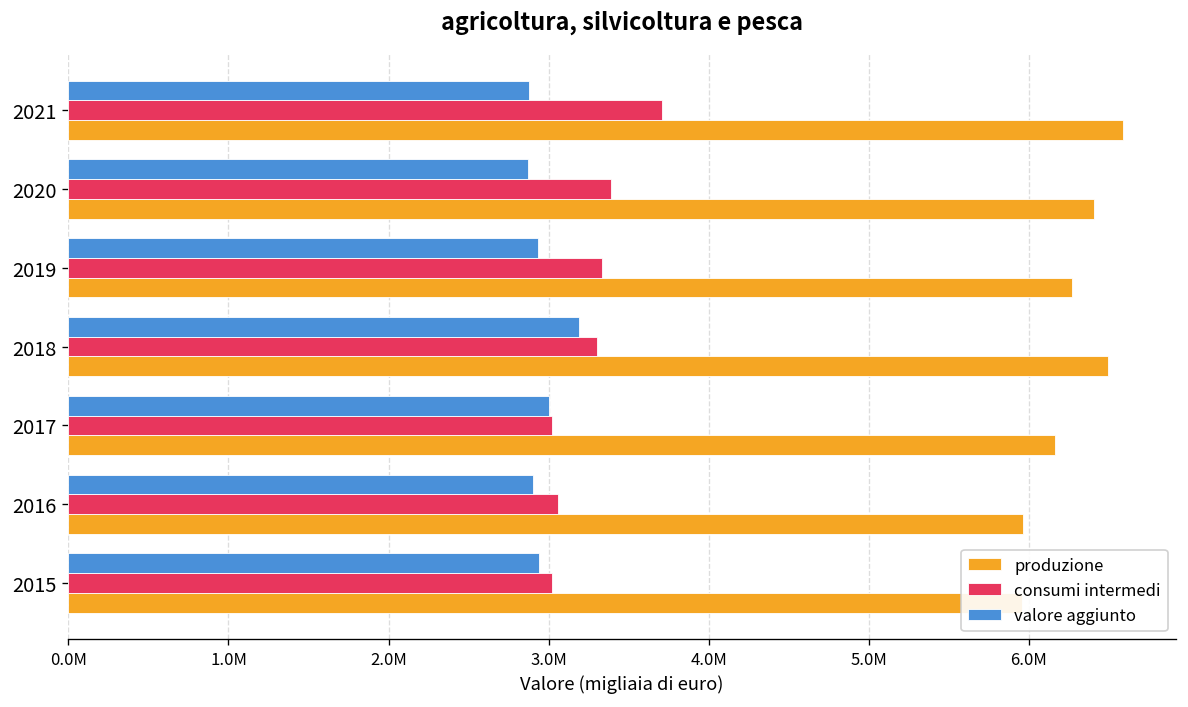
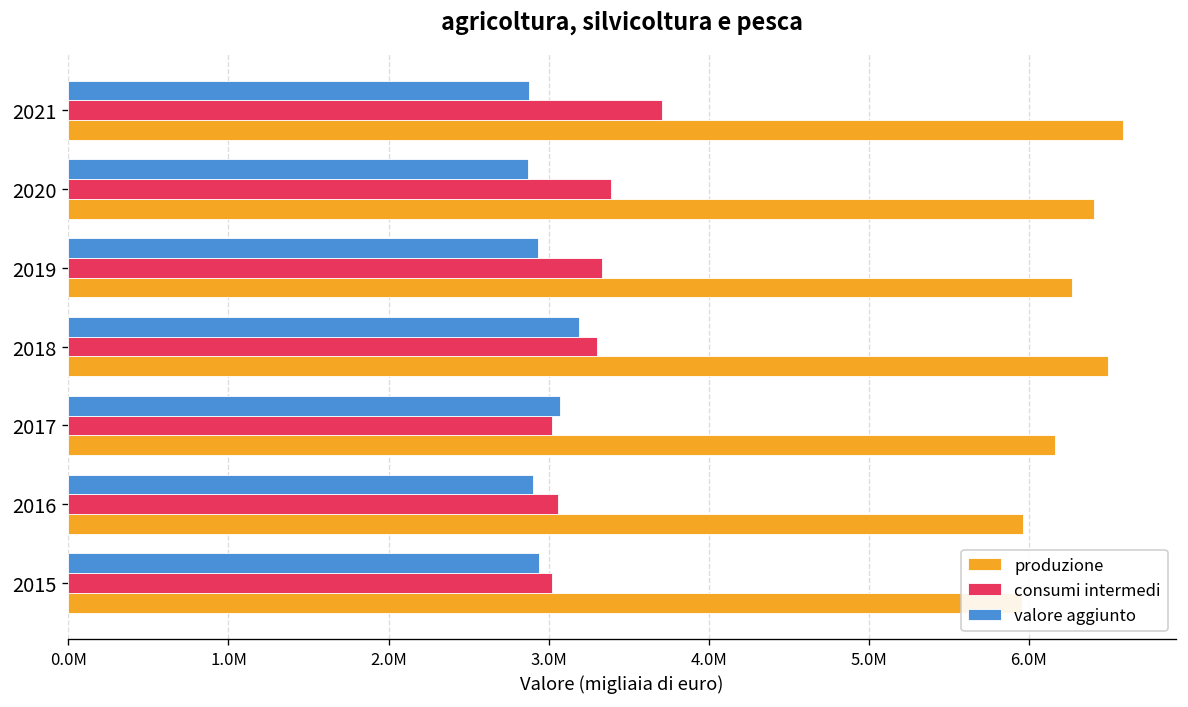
valore aggiunto, 2017: 3000000 -> 3070000
